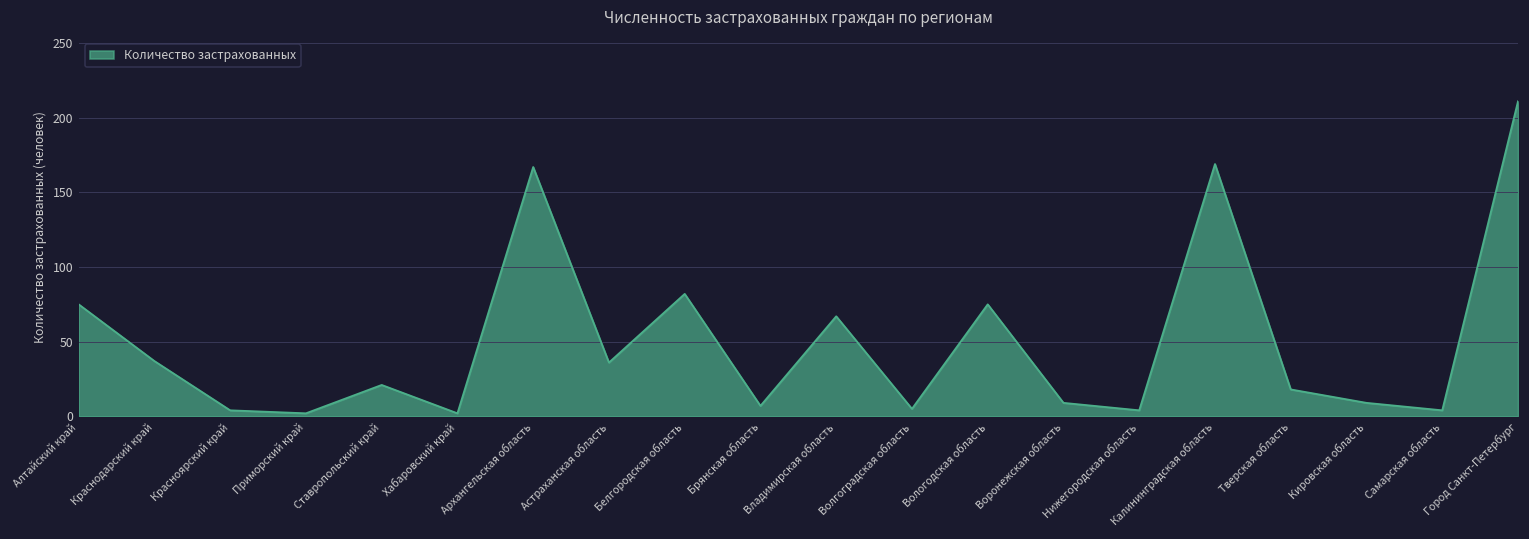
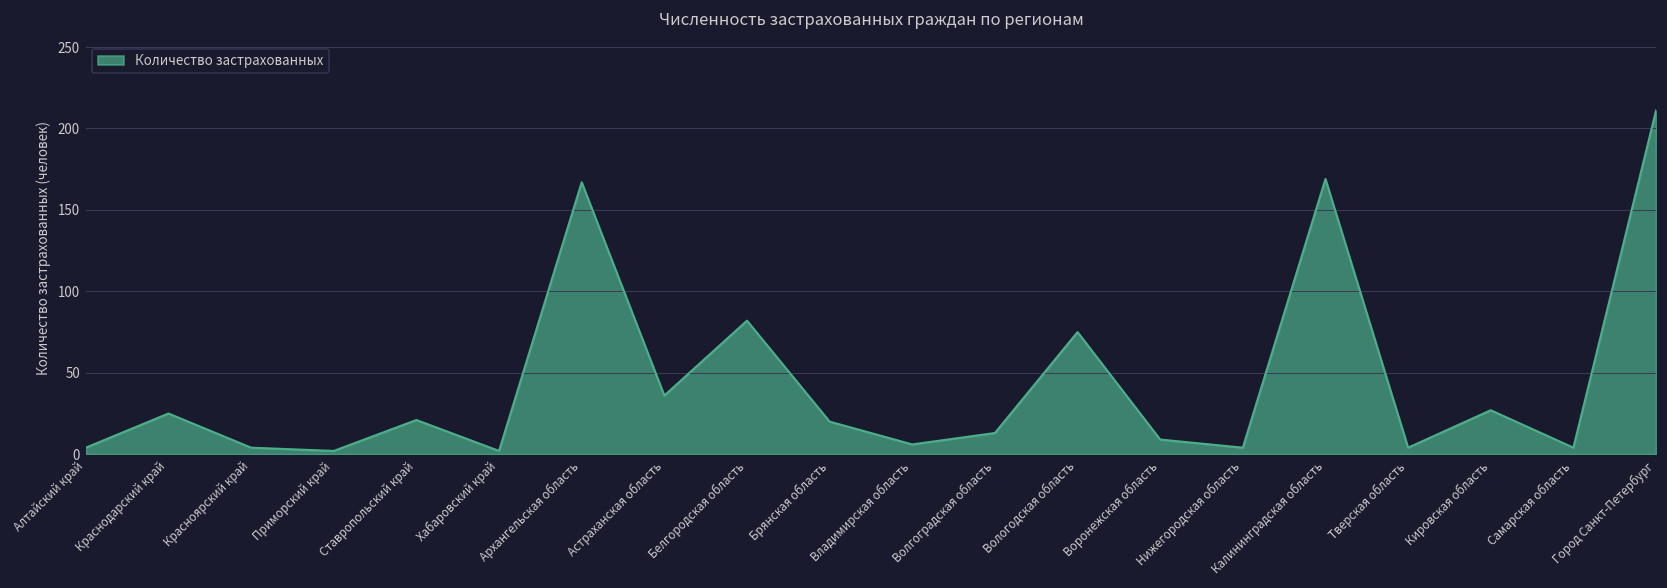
Алтайский край: 75 -> 4
Краснодарский край: 37 -> 25
Брянская область: 7 -> 20
Владимирская область: 67 -> 6
Волгоградская область: 5 -> 13
Тверская область: 18 -> 4
Кировская область: 9 -> 27
